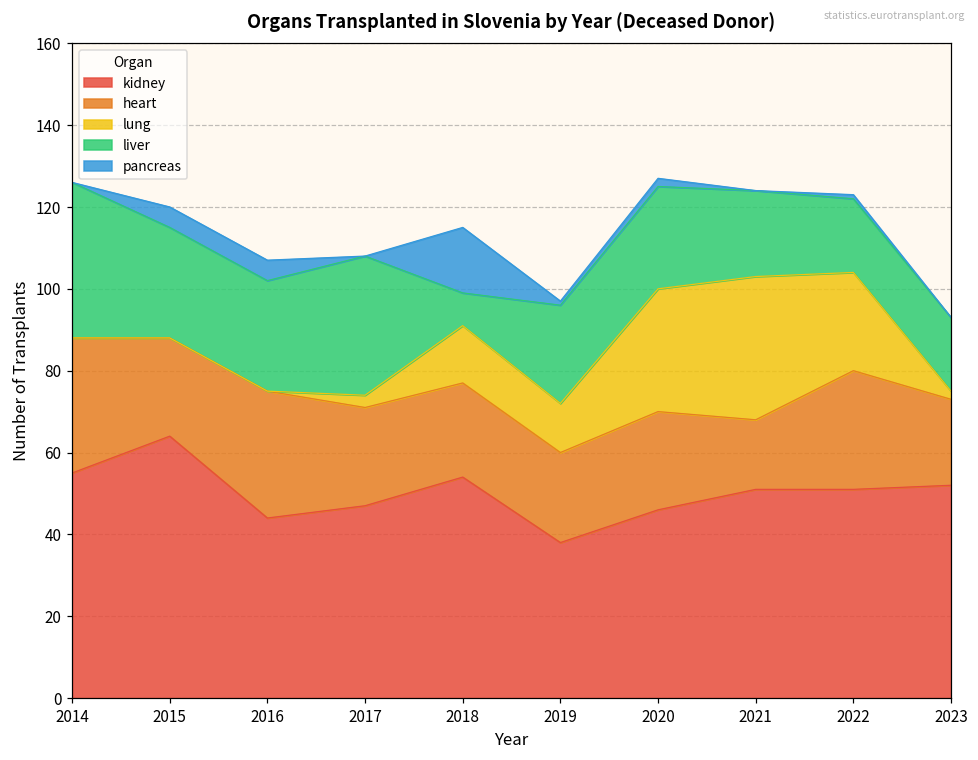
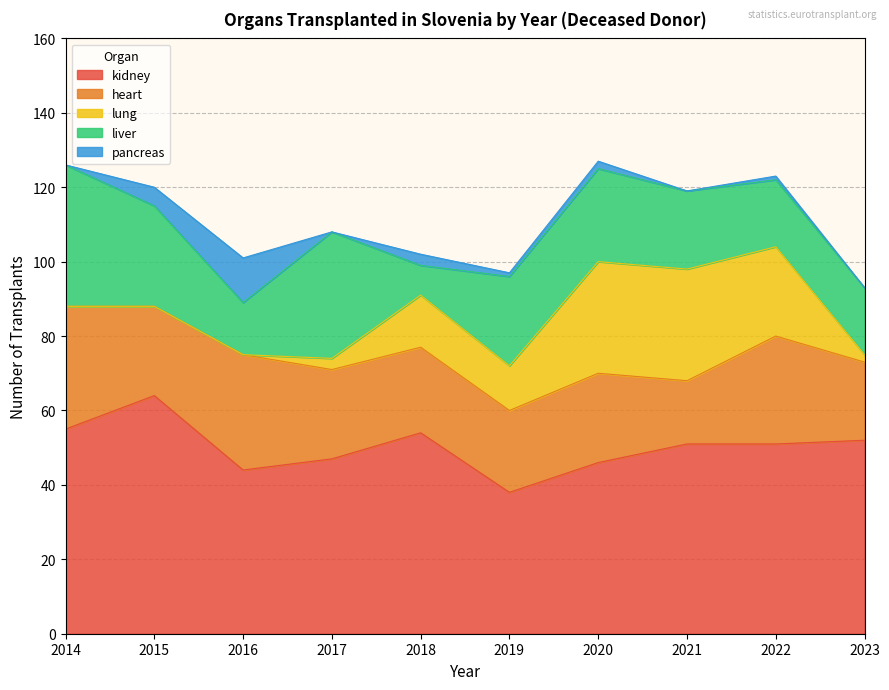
liver, 2016: 27 -> 14
pancreas, 2016: 5 -> 12
pancreas, 2018: 16 -> 3
lung, 2021: 35 -> 30
